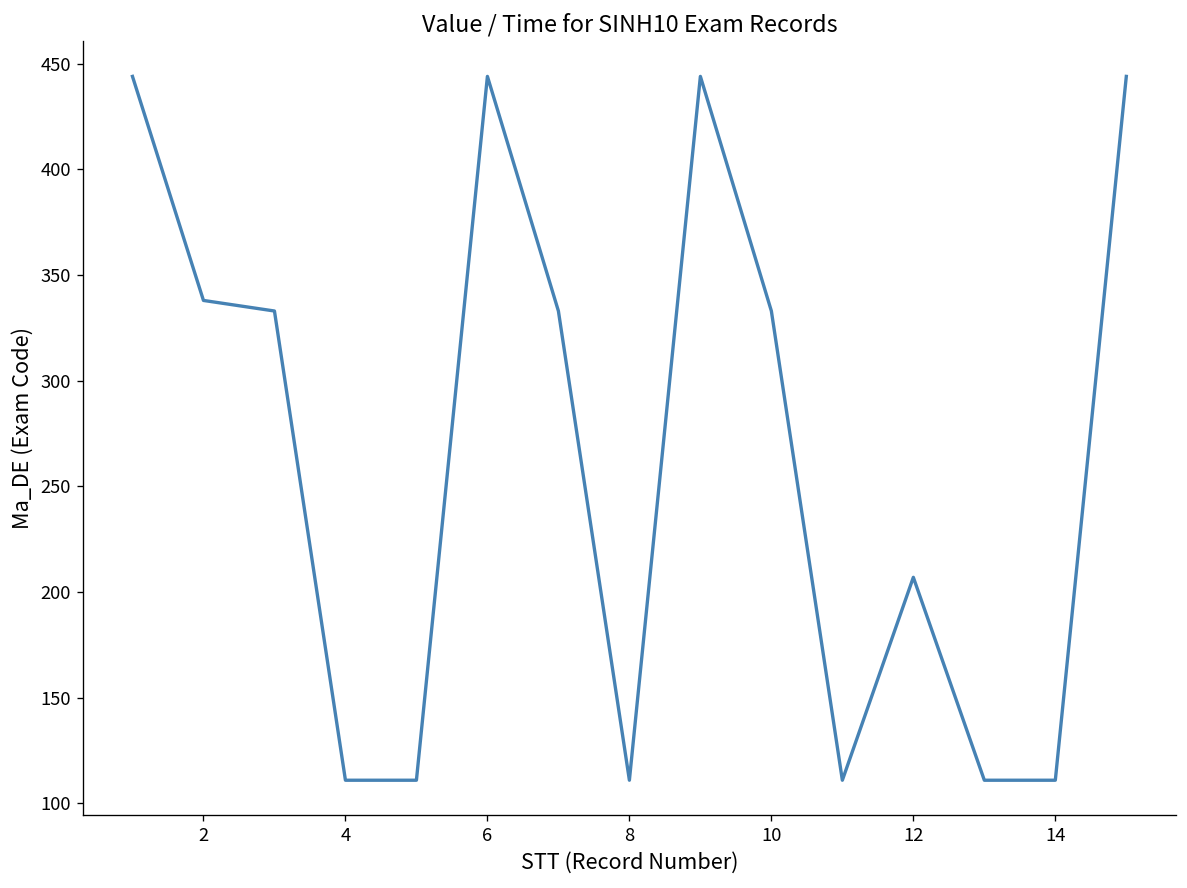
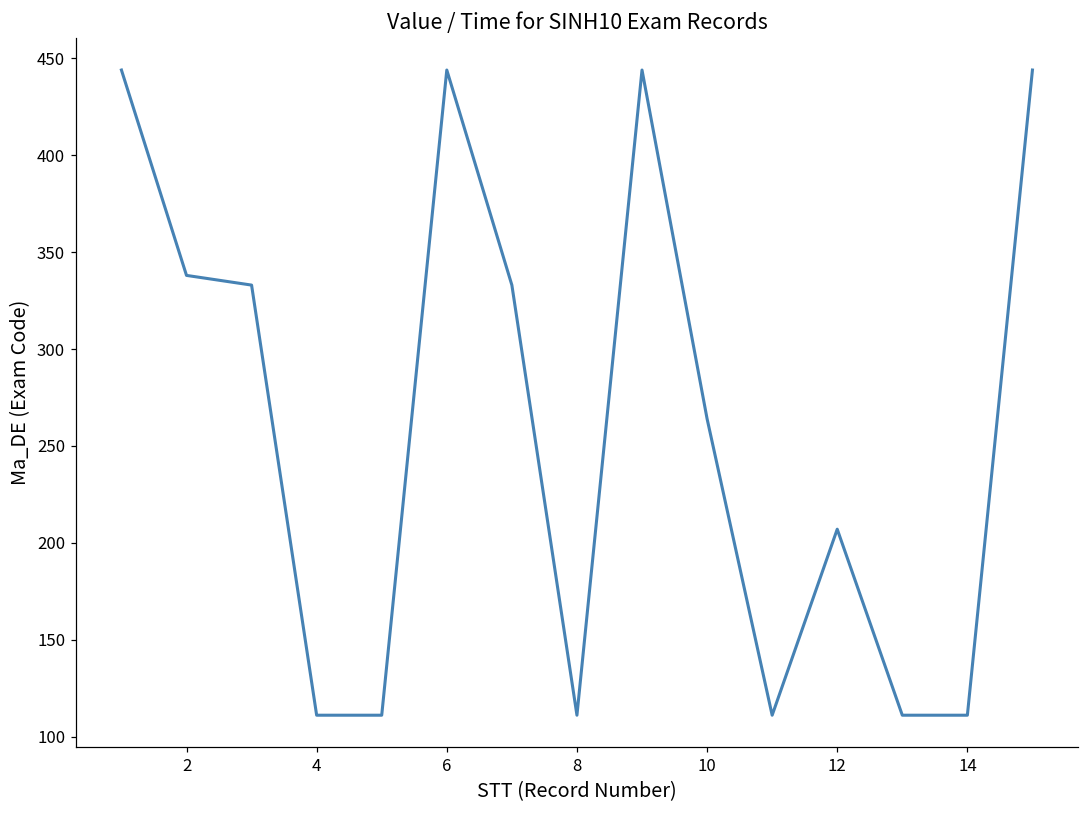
10: 333 -> 264
